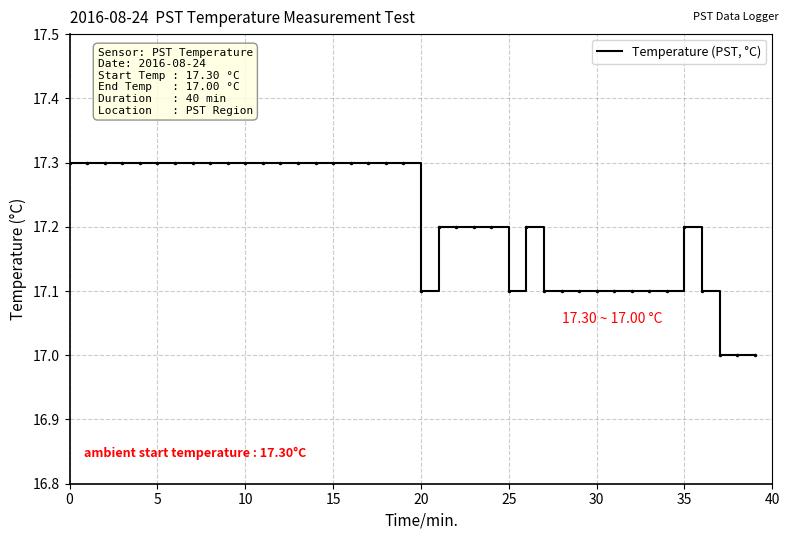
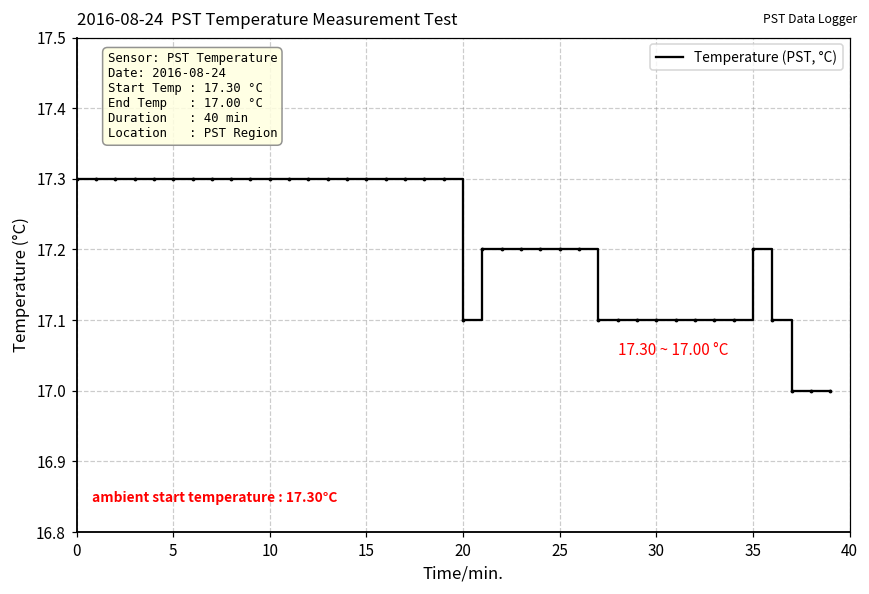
25: 17.1 -> 17.2
